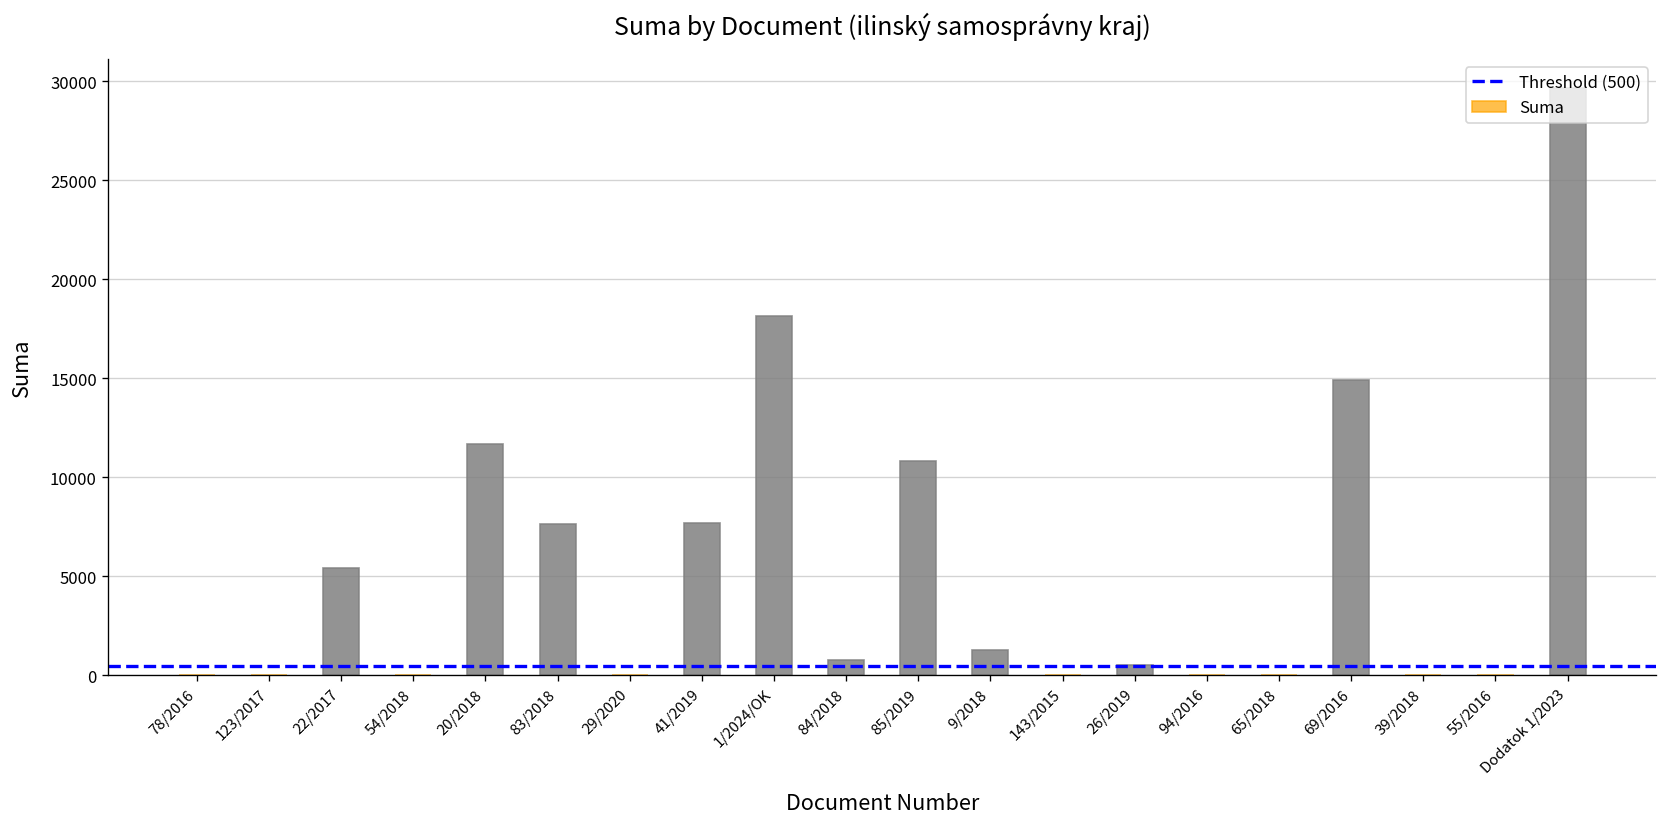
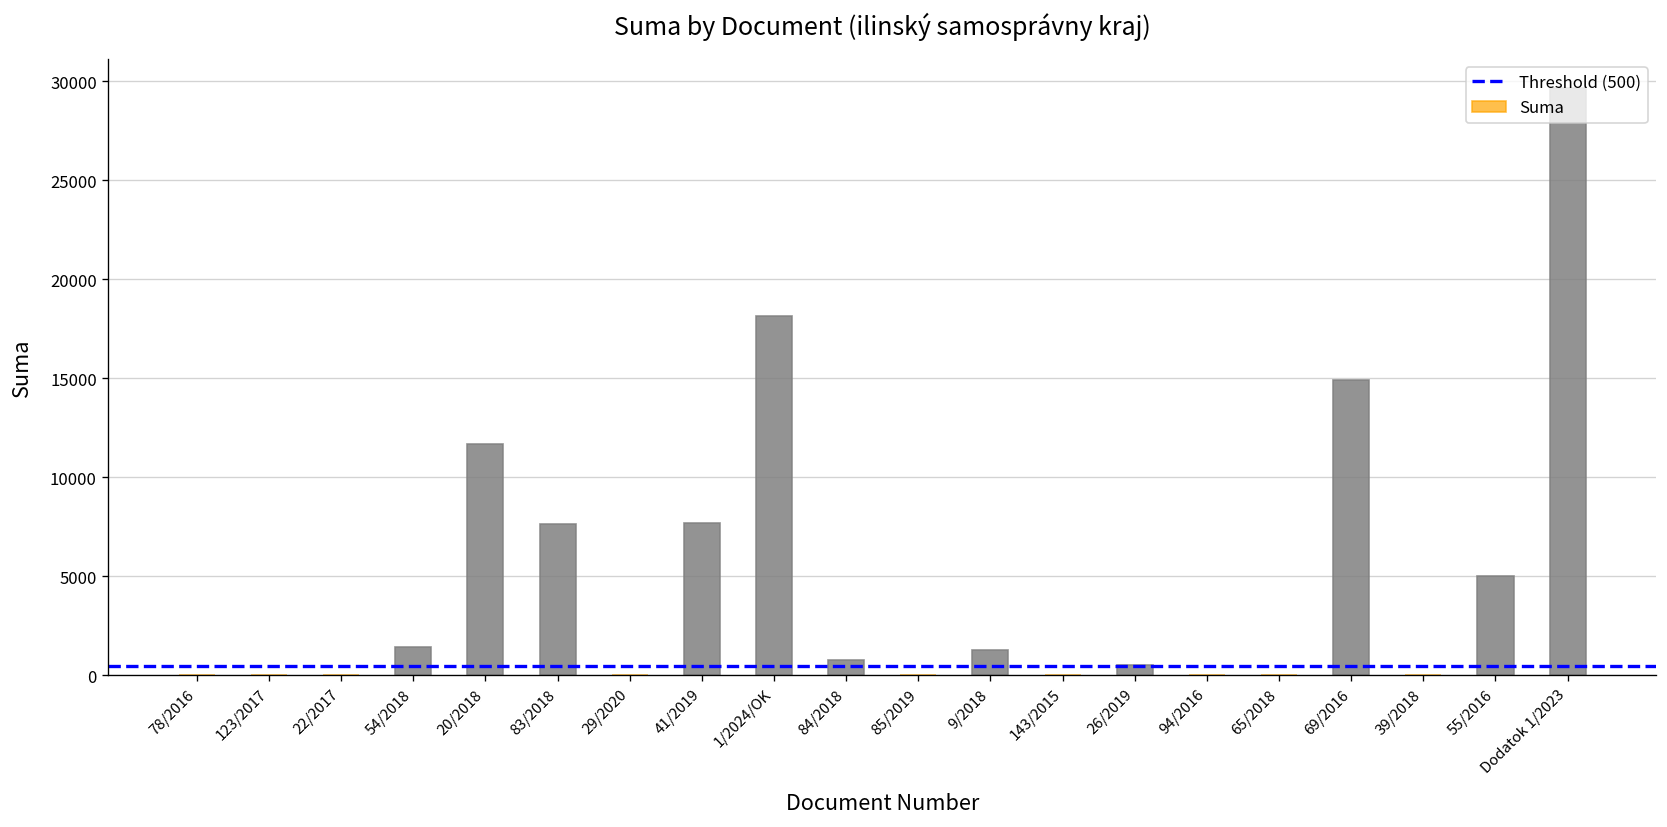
22/2017: 5400 -> 0
54/2018: 0 -> 1400
85/2019: 10800 -> 0
55/2016: 0 -> 5000
